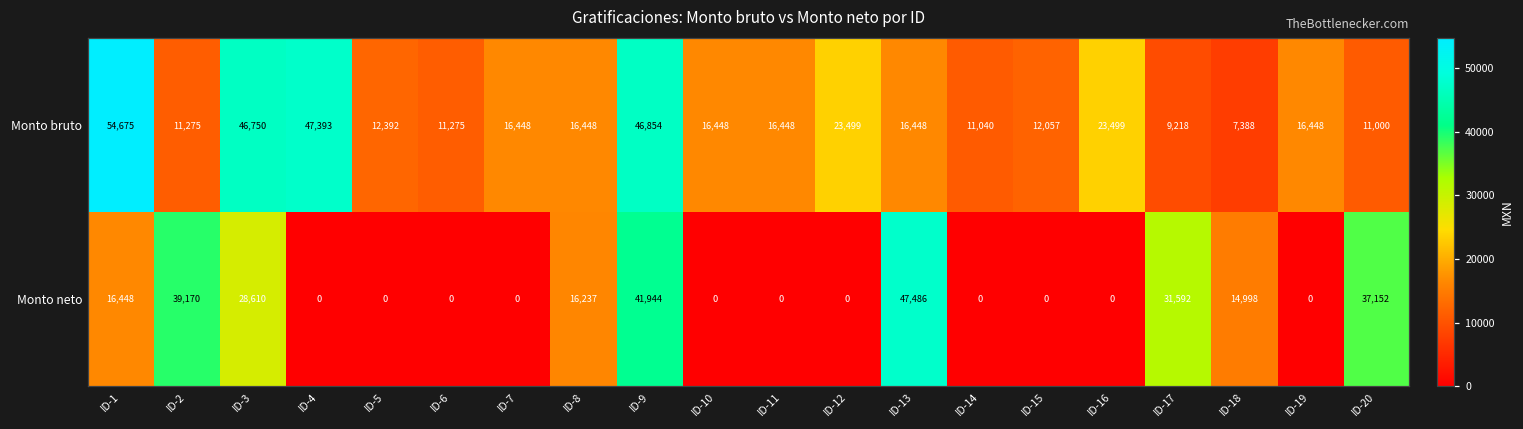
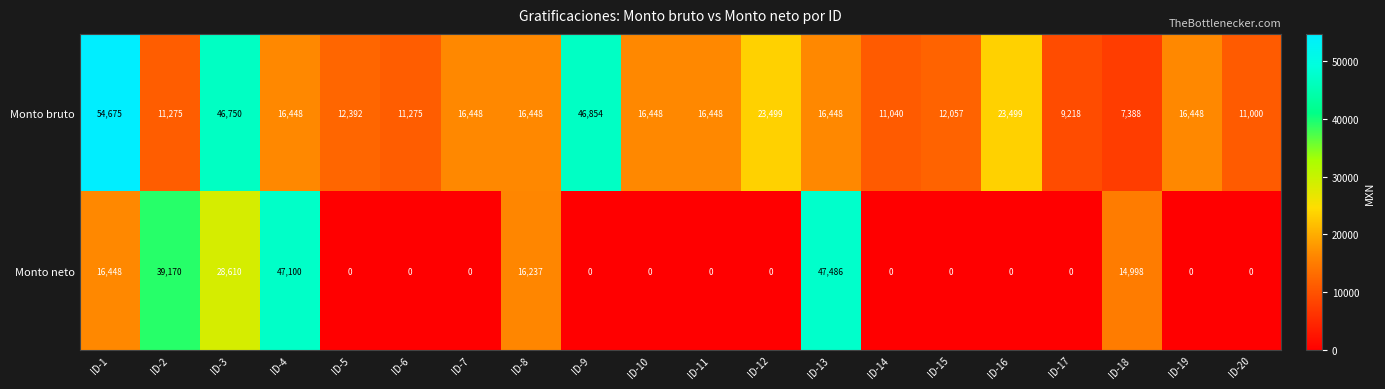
Monto bruto, ID-4: 47,393 -> 16,448
Monto neto, ID-4: 0 -> 47,100
Monto neto, ID-9: 41,944 -> 0
Monto neto, ID-17: 31,592 -> 0
Monto neto, ID-20: 37,152 -> 0
